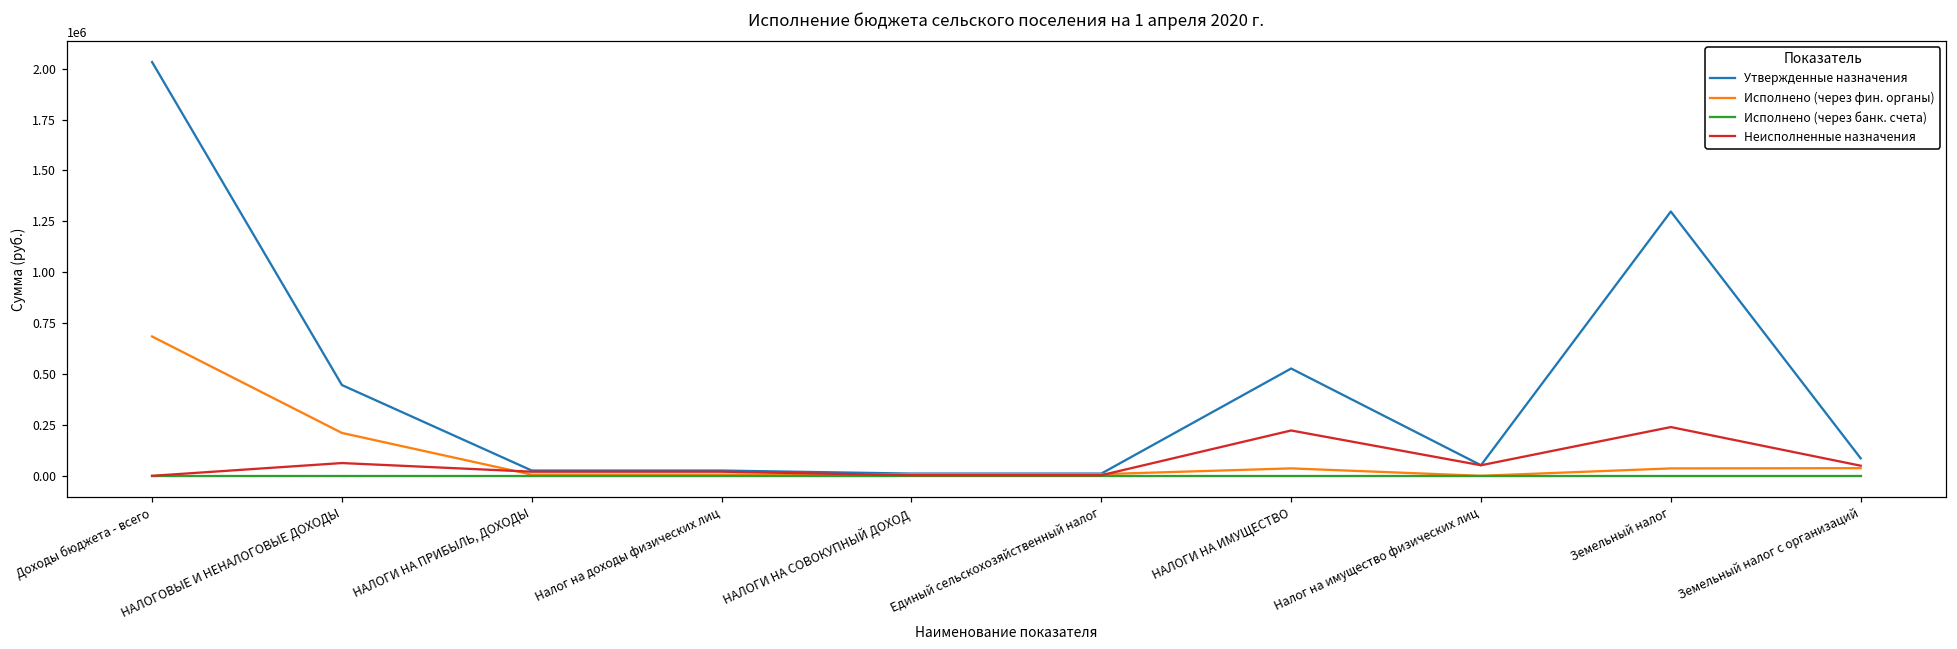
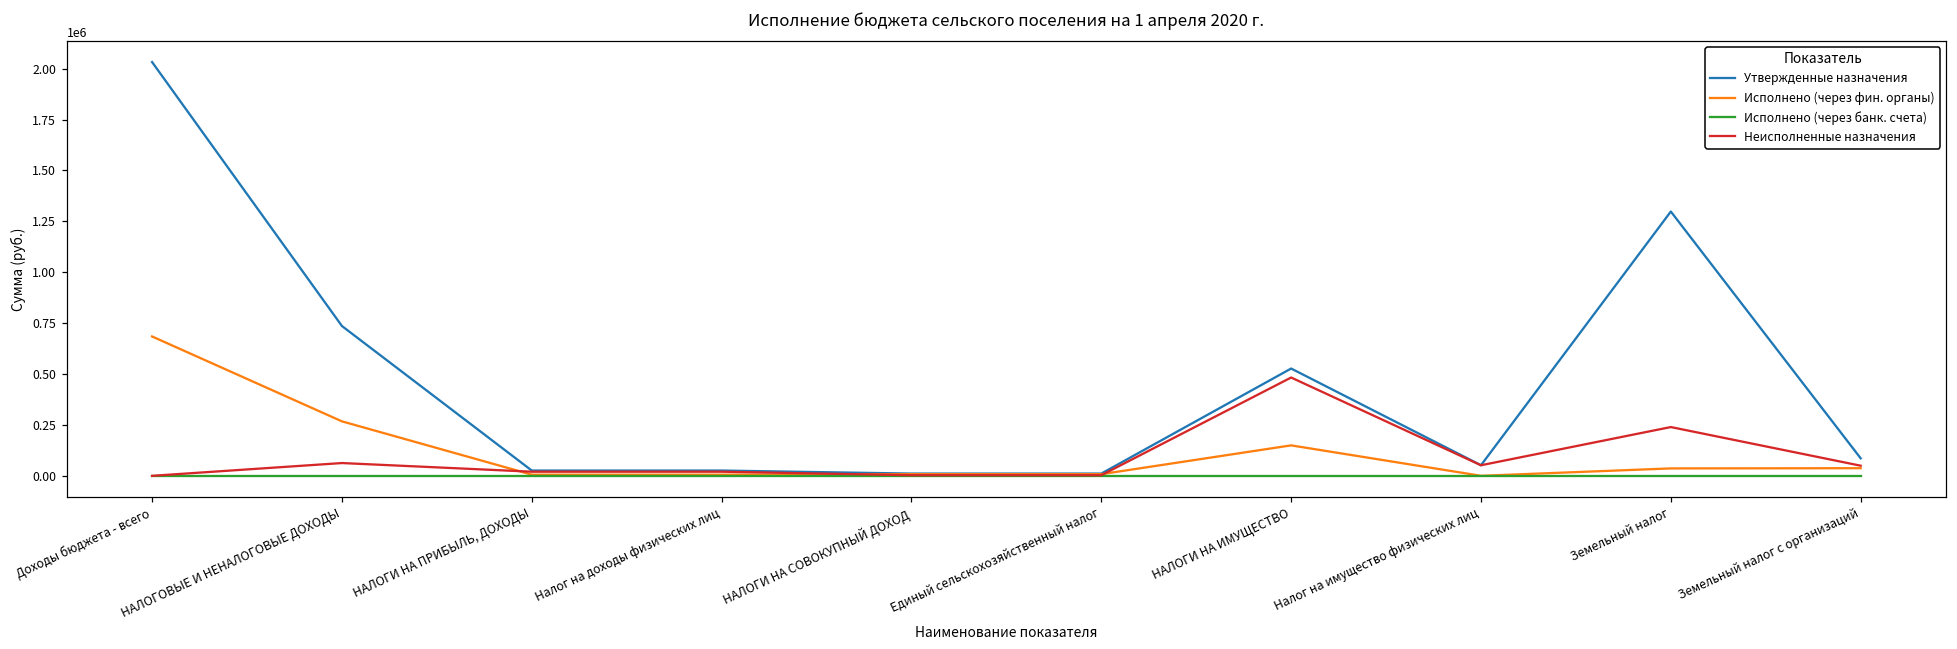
Утвержденные назначения, НАЛОГОВЫЕ И НЕНАЛОГОВЫЕ ДОХОДЫ: 450000 -> 740000
Исполнено (через фин. органы), НАЛОГОВЫЕ И НЕНАЛОГОВЫЕ ДОХОДЫ: 210000 -> 270000
Исполнено (через фин. органы), НАЛОГИ НА ИМУЩЕСТВО: 40000 -> 150000
Неисполненные назначения, НАЛОГИ НА ИМУЩЕСТВО: 220000 -> 480000
